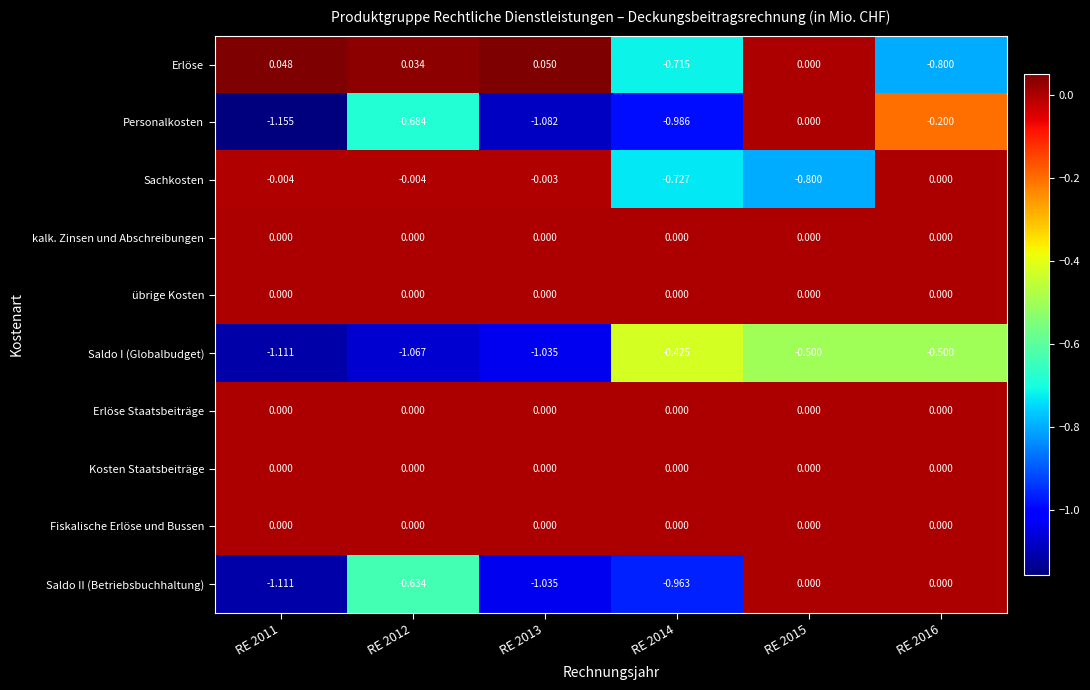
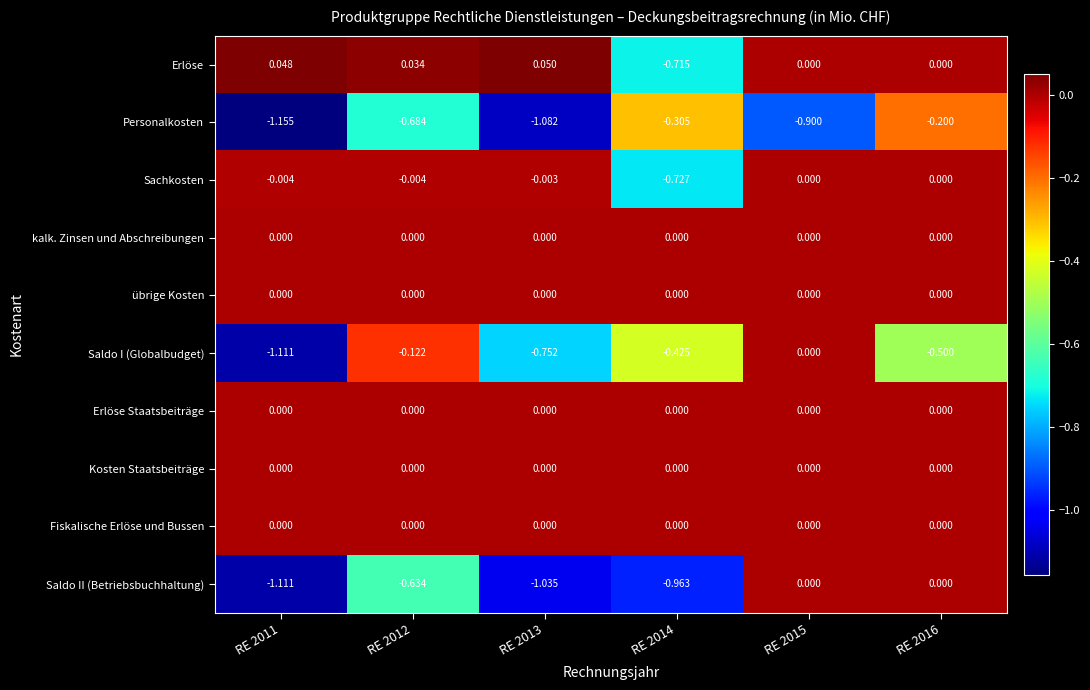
Erlöse, RE 2016: -0.800 -> 0.000
Personalkosten, RE 2014: -0.986 -> -0.305
Personalkosten, RE 2015: 0.000 -> -0.900
Sachkosten, RE 2015: -0.800 -> 0.000
Saldo I (Globalbudget), RE 2012: -1.067 -> -0.122
Saldo I (Globalbudget), RE 2013: -1.035 -> -0.752
Saldo I (Globalbudget), RE 2015: -0.500 -> 0.000
